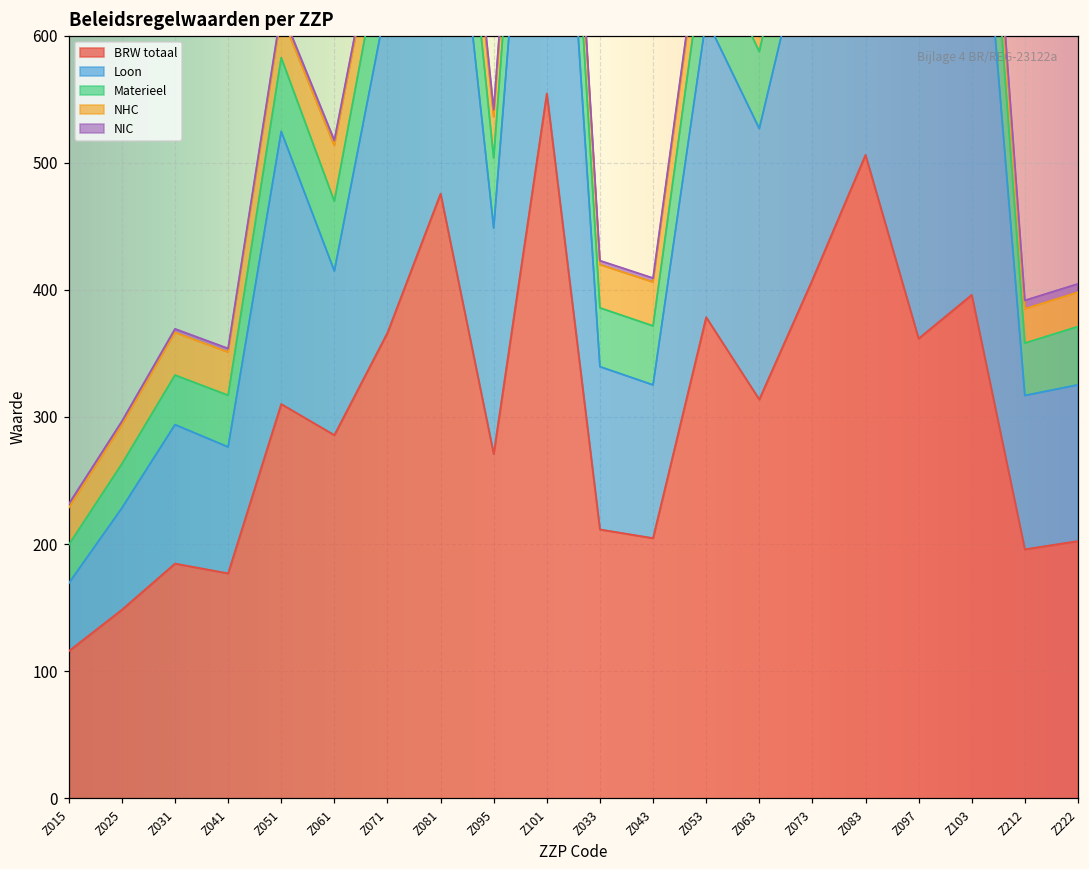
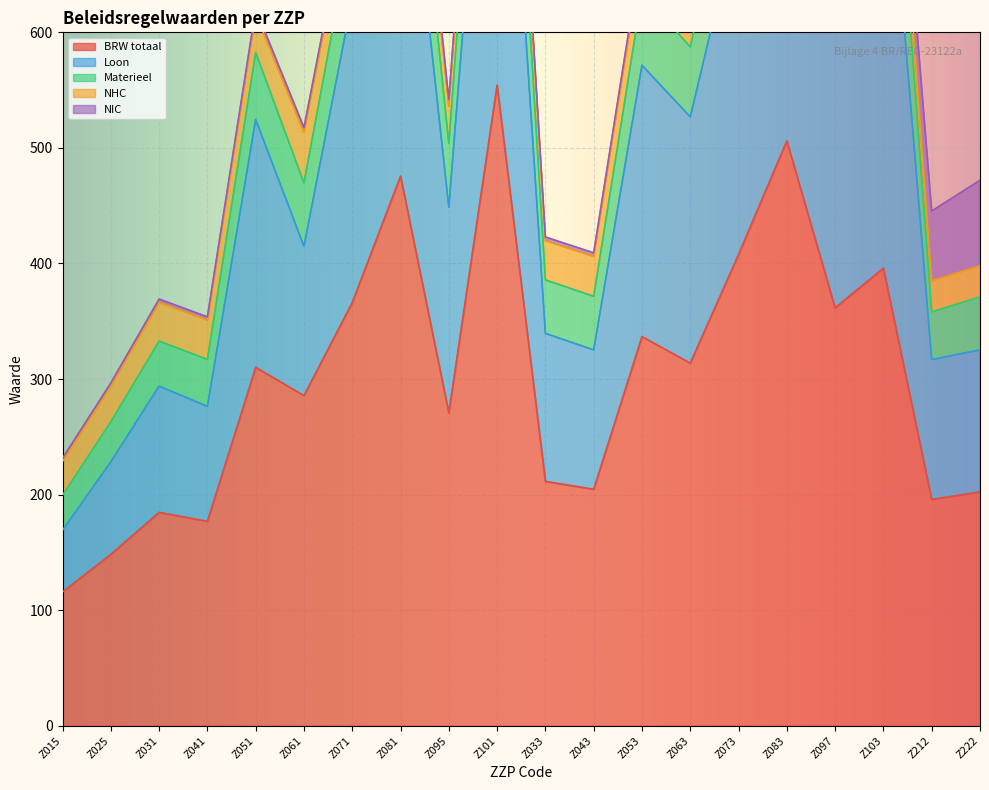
BRW totaal, Z053: 378 -> 337
NIC, Z212: 7 -> 60
NIC, Z222: 7 -> 74
